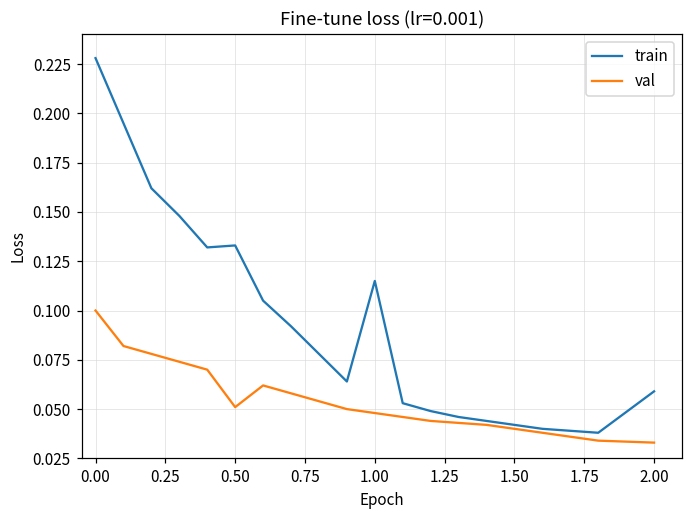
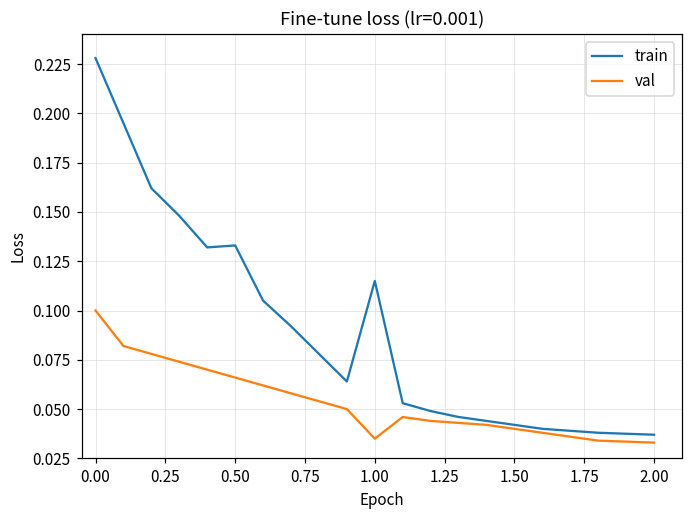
val, 0.50: 0.051 -> 0.066
val, 1.00: 0.048 -> 0.035
train, 2.00: 0.059 -> 0.037
